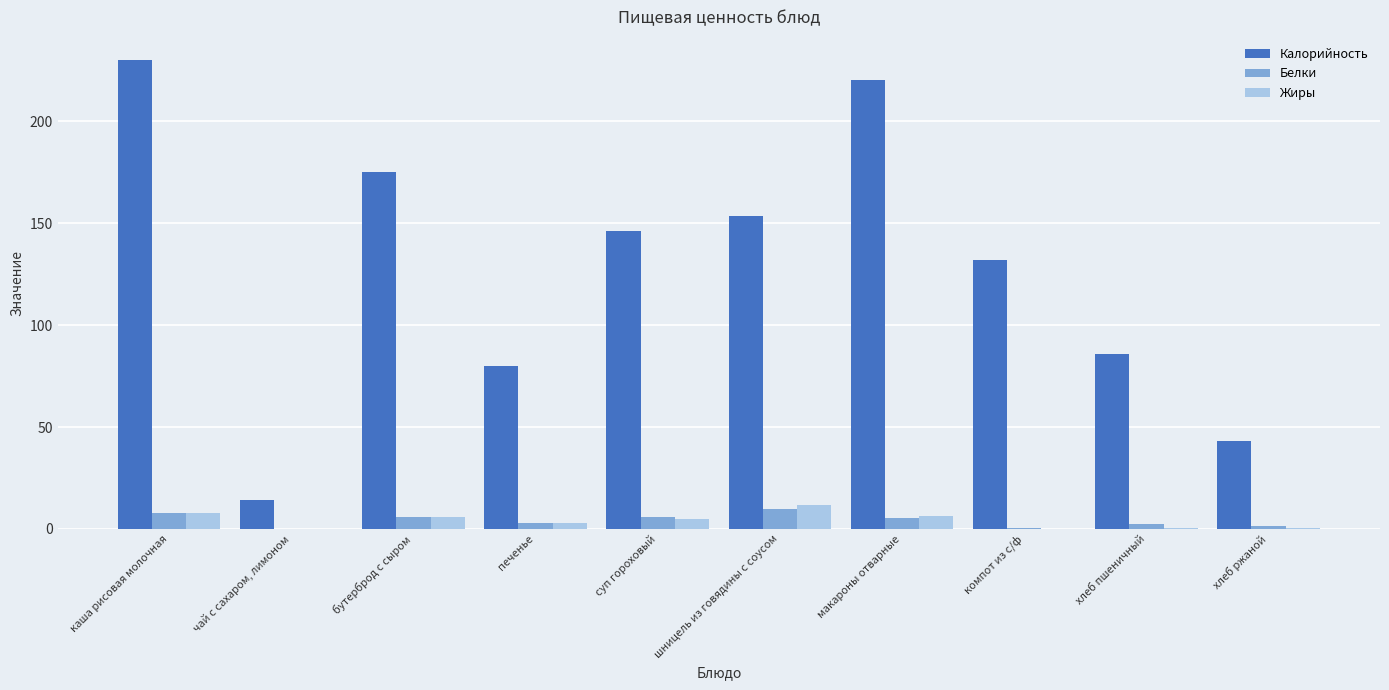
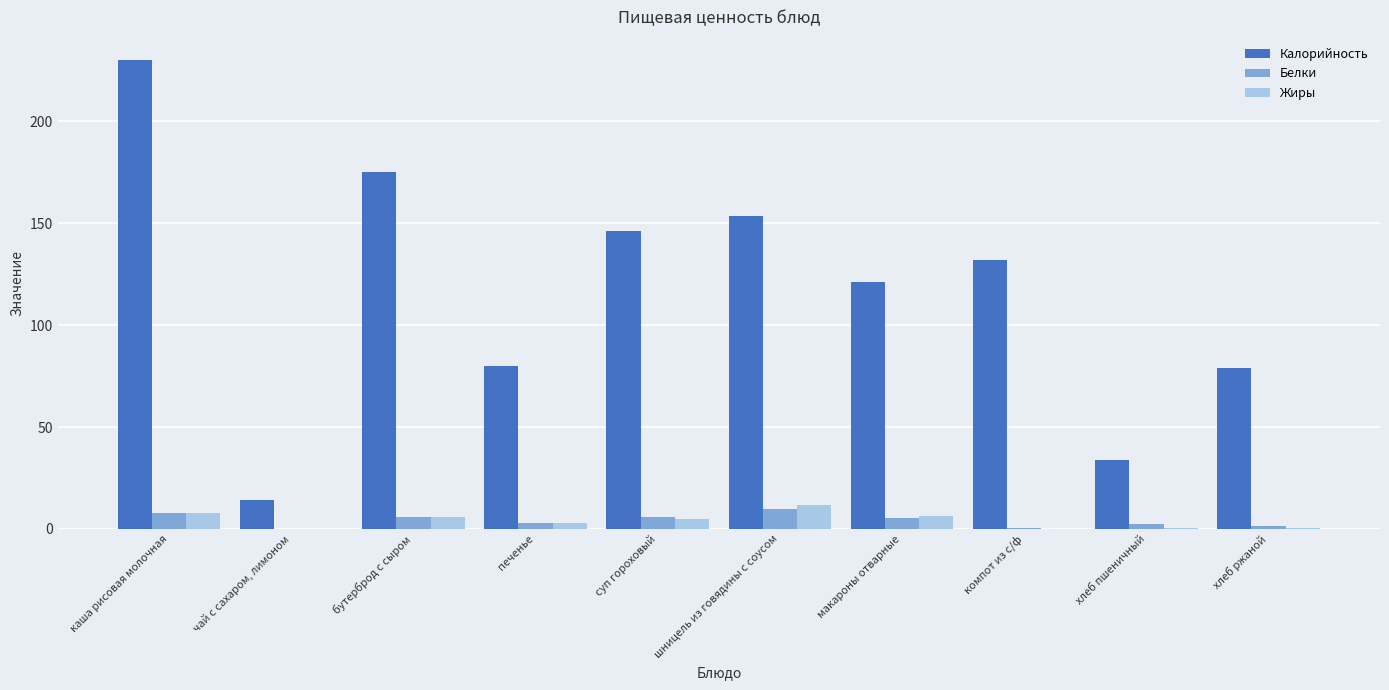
Калорийность, макароны отварные: 221 -> 121
Калорийность, хлеб пшеничный: 86 -> 34
Калорийность, хлеб ржаной: 43 -> 79
